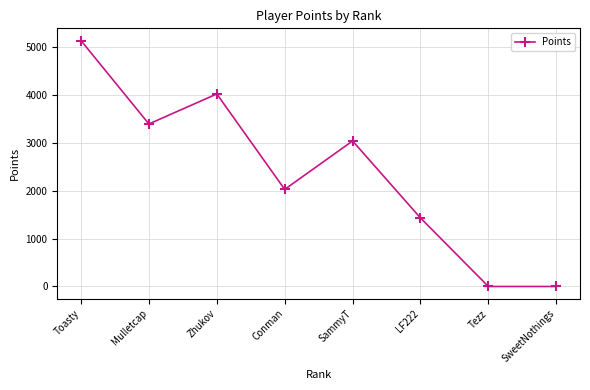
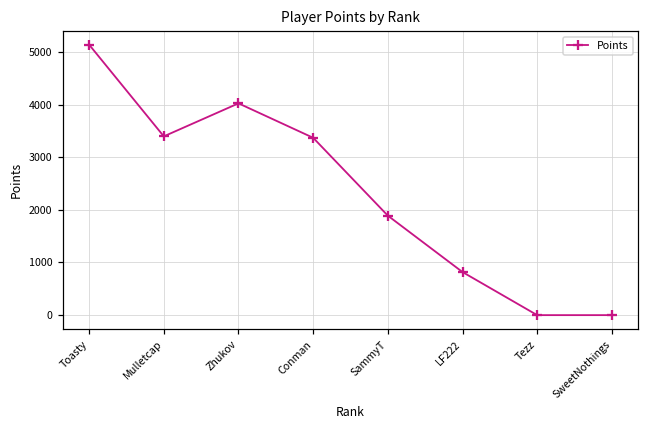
Conman: 2000 -> 3400
SammyT: 3000 -> 1900
LF222: 1400 -> 800
